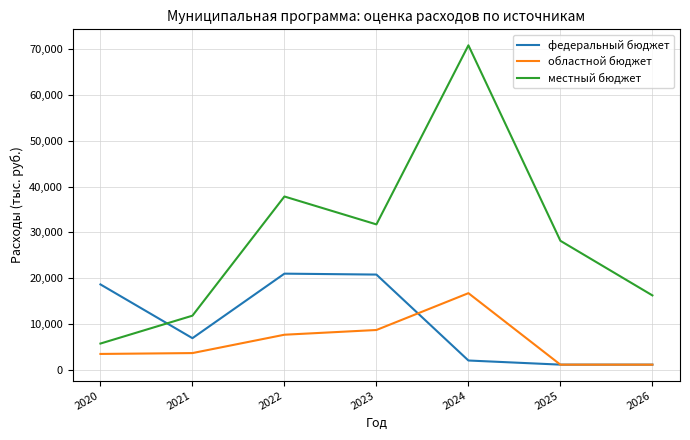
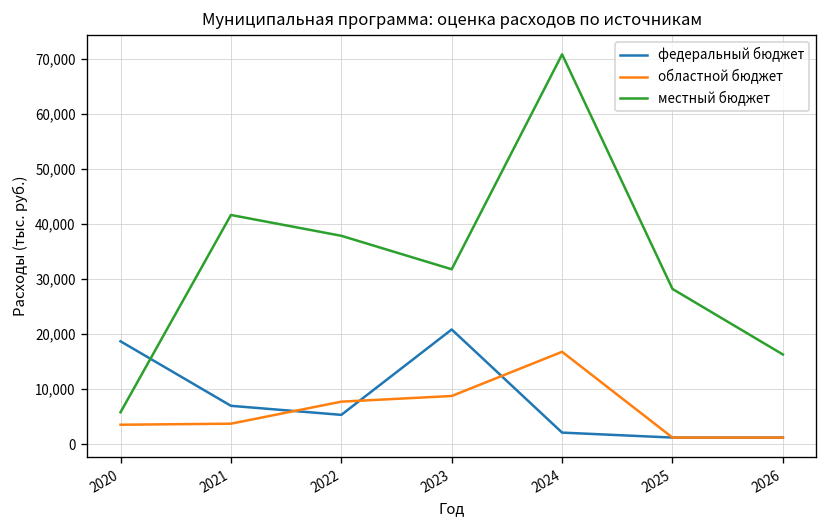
местный бюджет, 2021: 12,000 -> 42,000
федеральный бюджет, 2022: 21,000 -> 5,000
